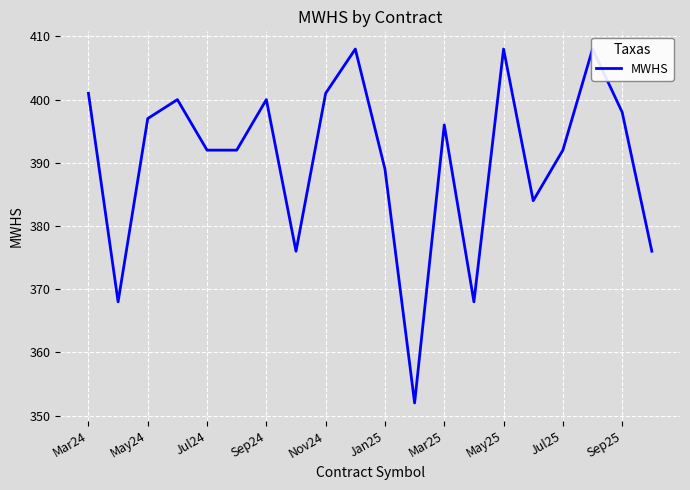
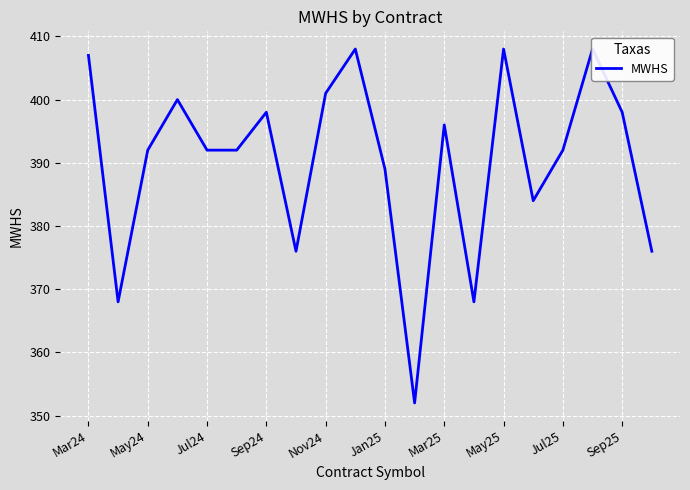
Mar24: 401 -> 407
May24: 397 -> 392
Sep24: 400 -> 398
